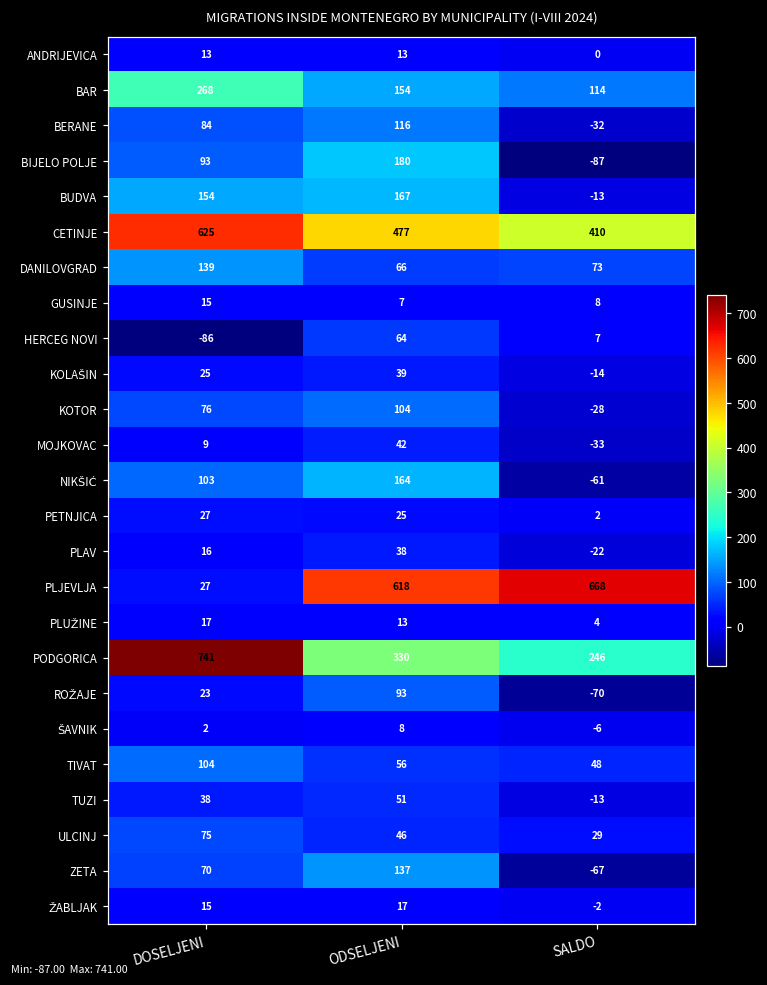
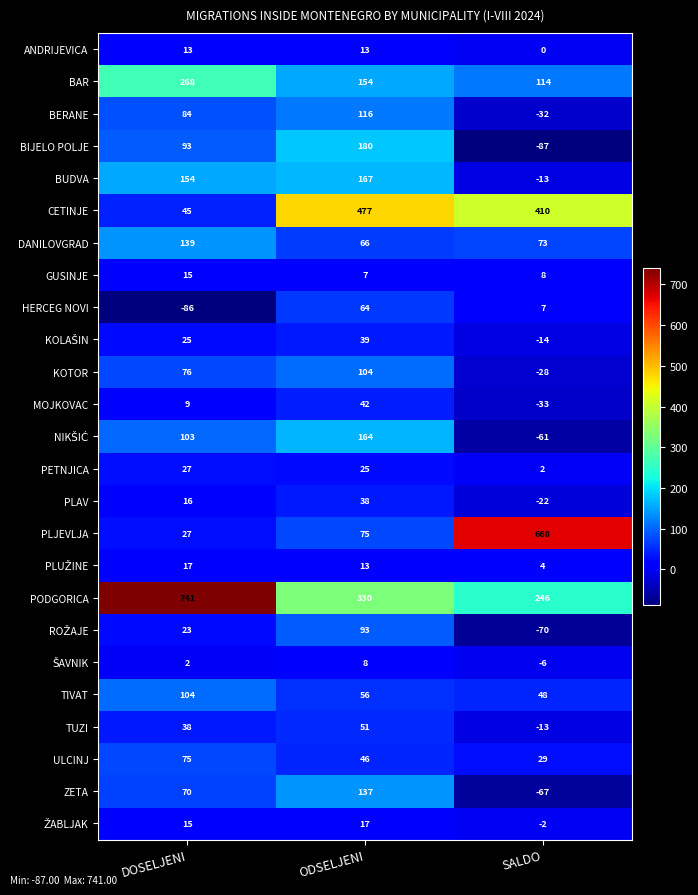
CETINJE, DOSELJENI: 625 -> 45
PLJEVLJA, ODSELJENI: 618 -> 75
